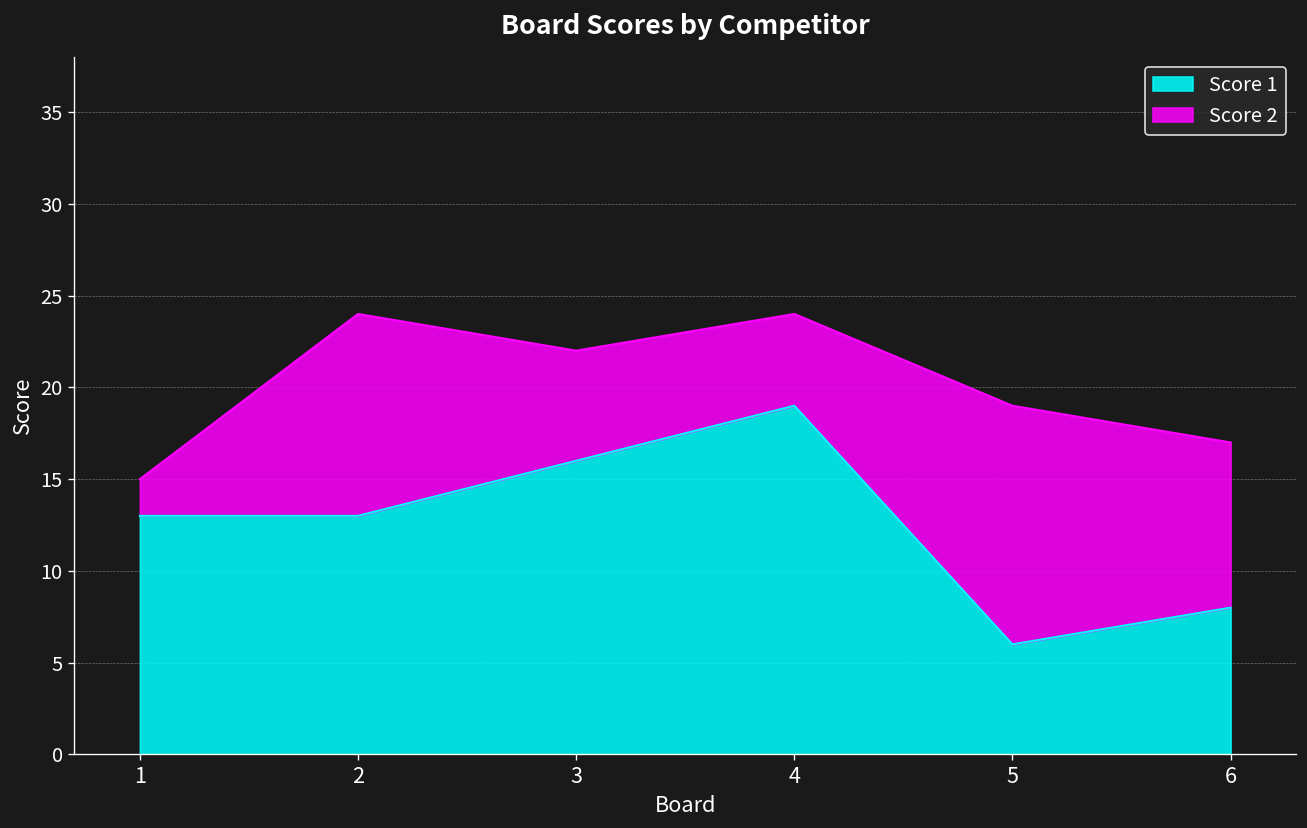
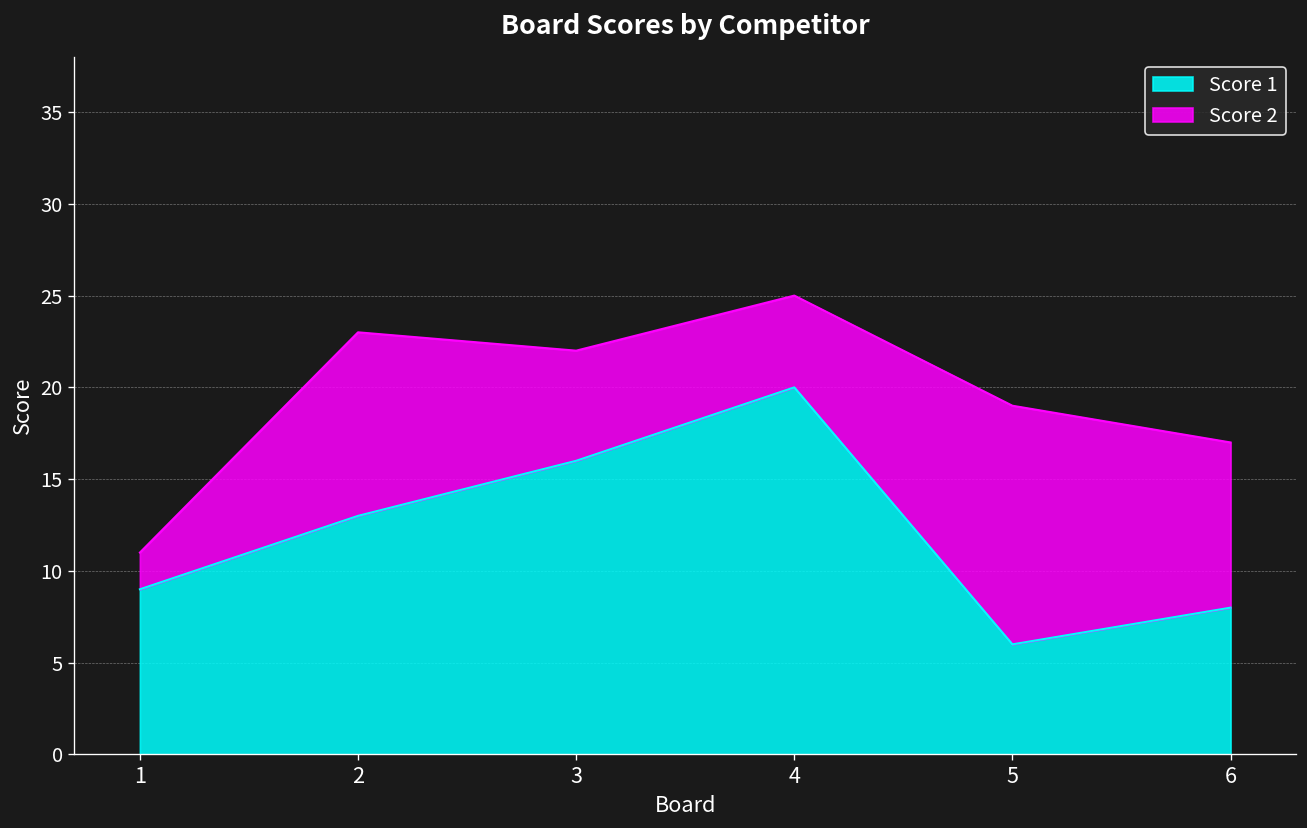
Score 1, 1: 13 -> 9
Score 2, 2: 11 -> 10
Score 1, 4: 19 -> 20
